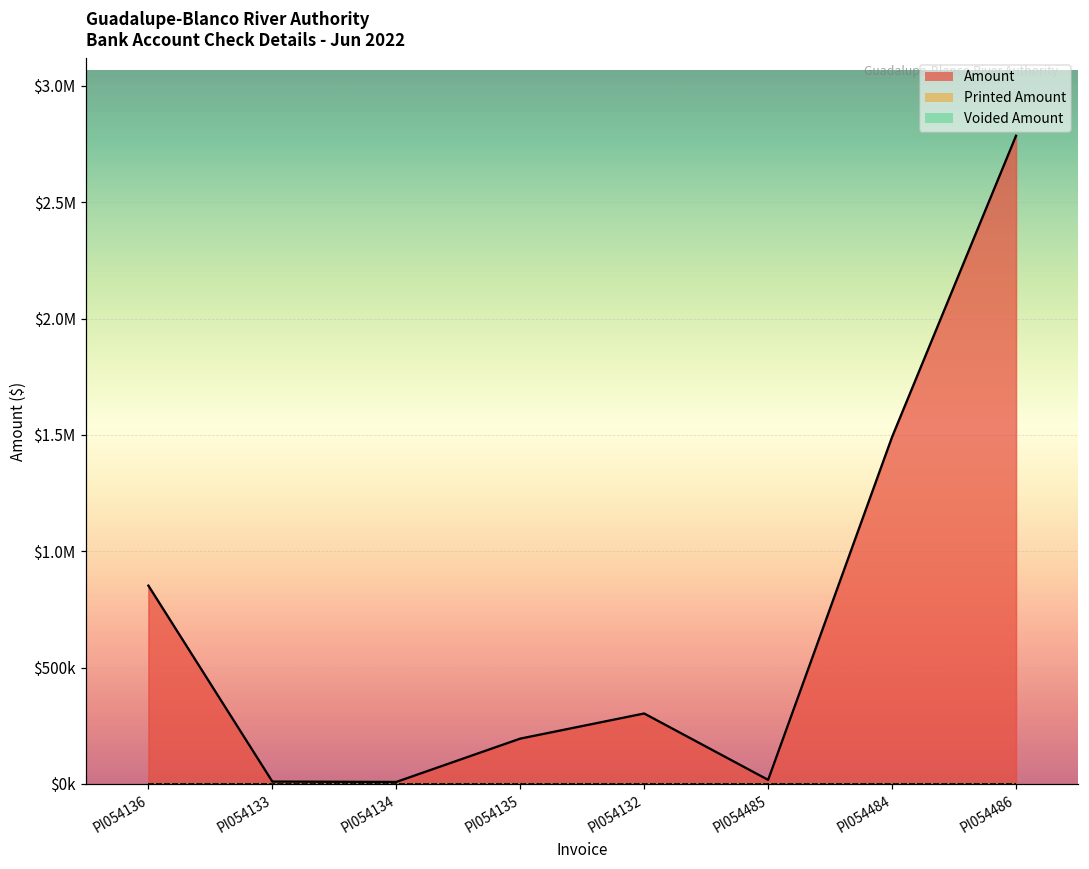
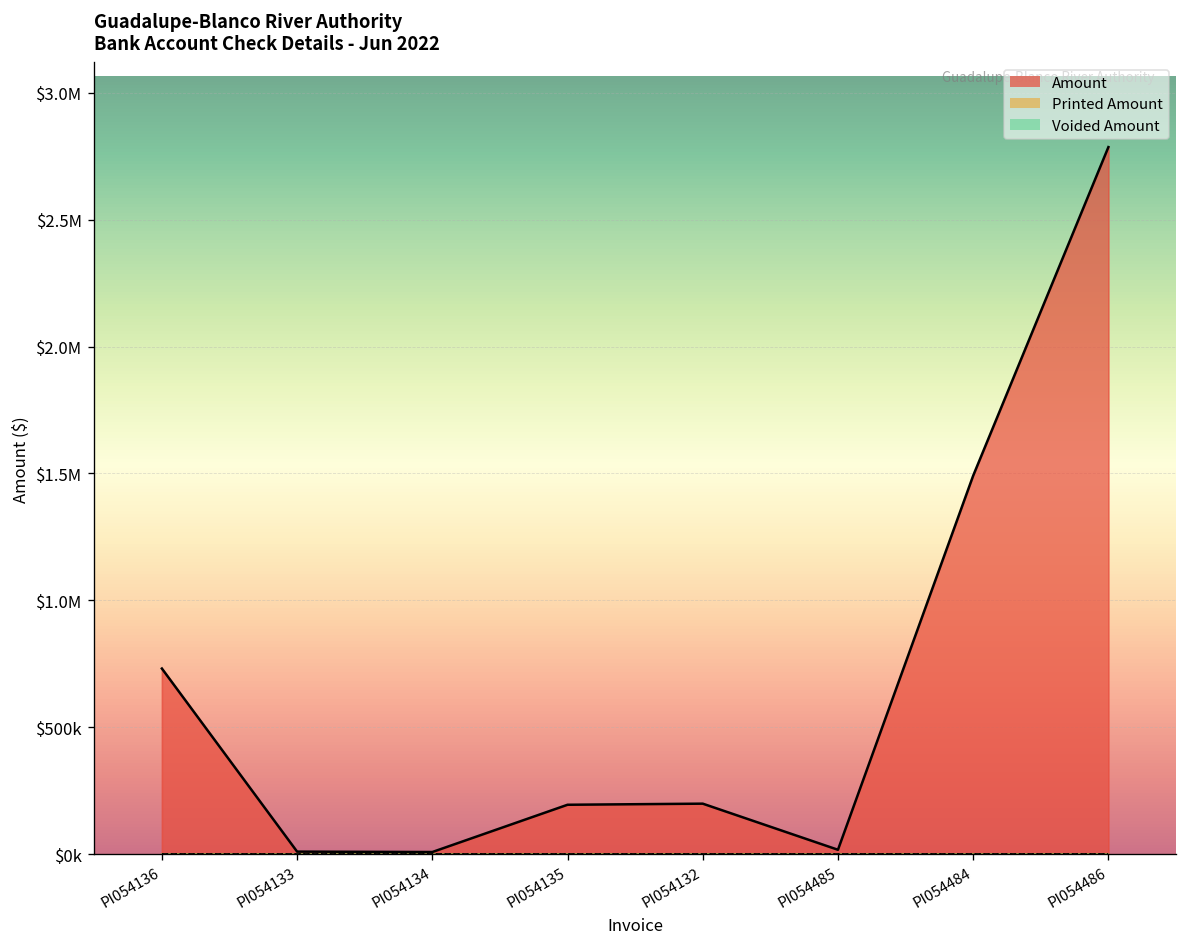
Amount, PI054136: $850000 -> $730000
Amount, PI054132: $300000 -> $200000
